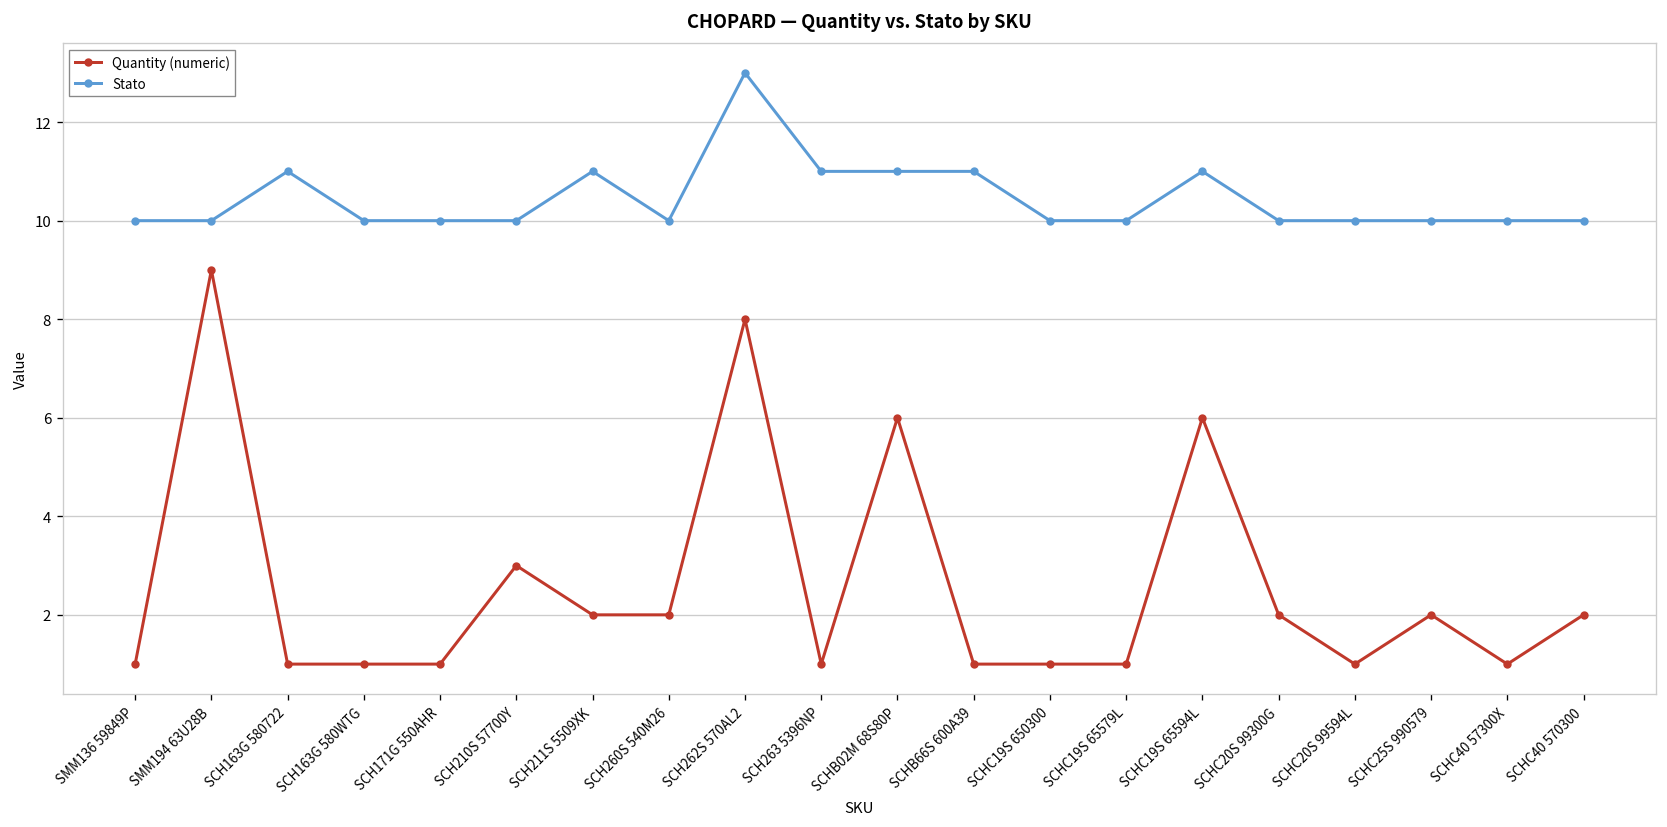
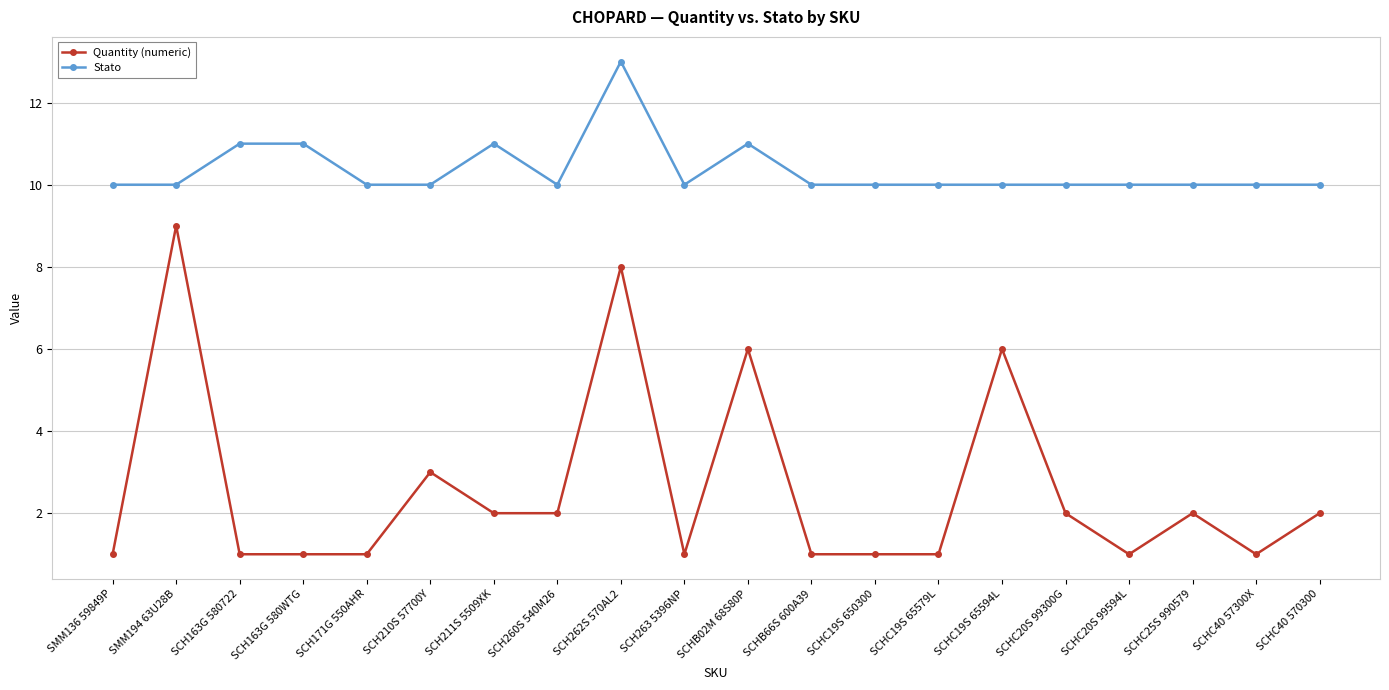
Stato, SCH163G 580WTG: 10 -> 11
Stato, SCH263 5396NP: 11 -> 10
Stato, SCHB66S 600A39: 11 -> 10
Stato, SCHC19S 65594L: 11 -> 10
